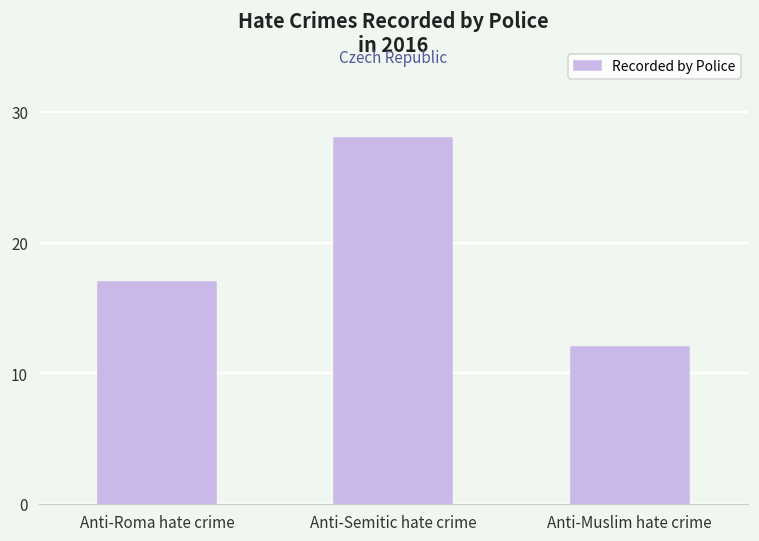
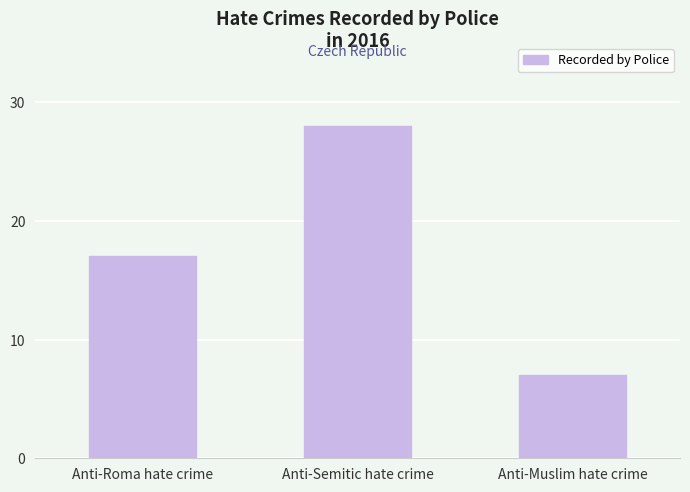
Anti-Muslim hate crime: 12 -> 7
